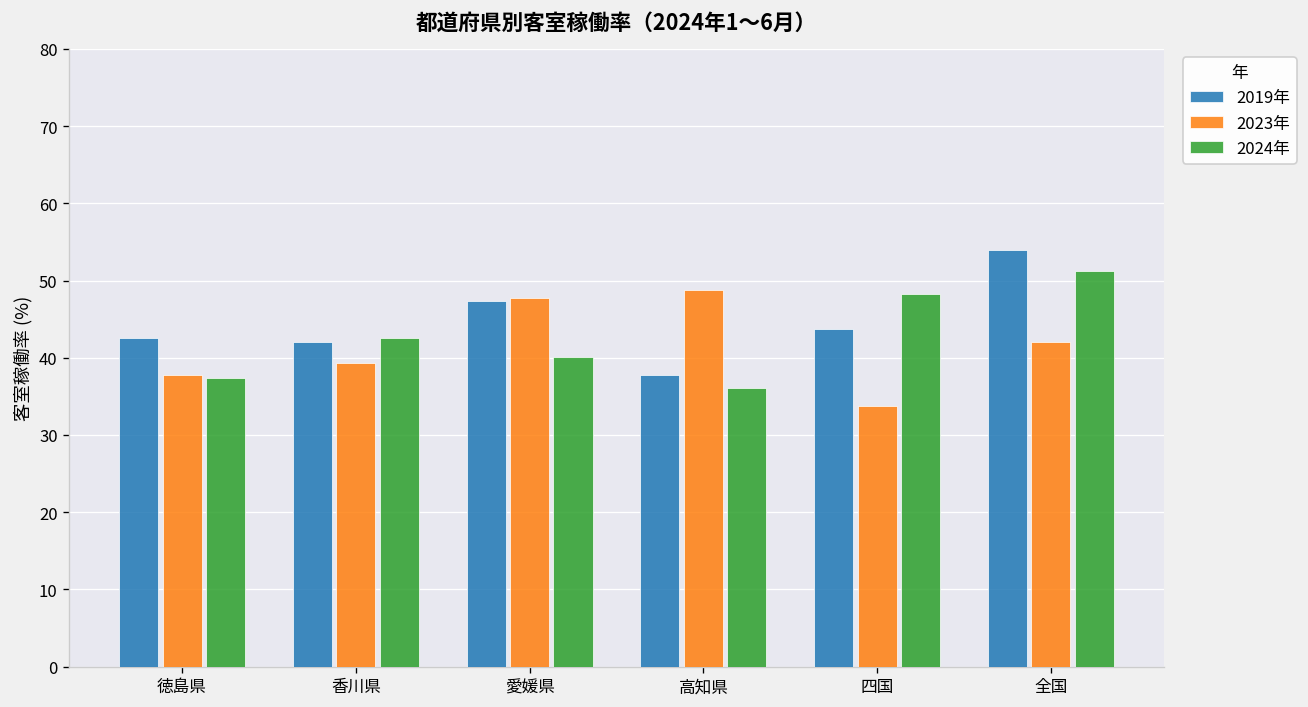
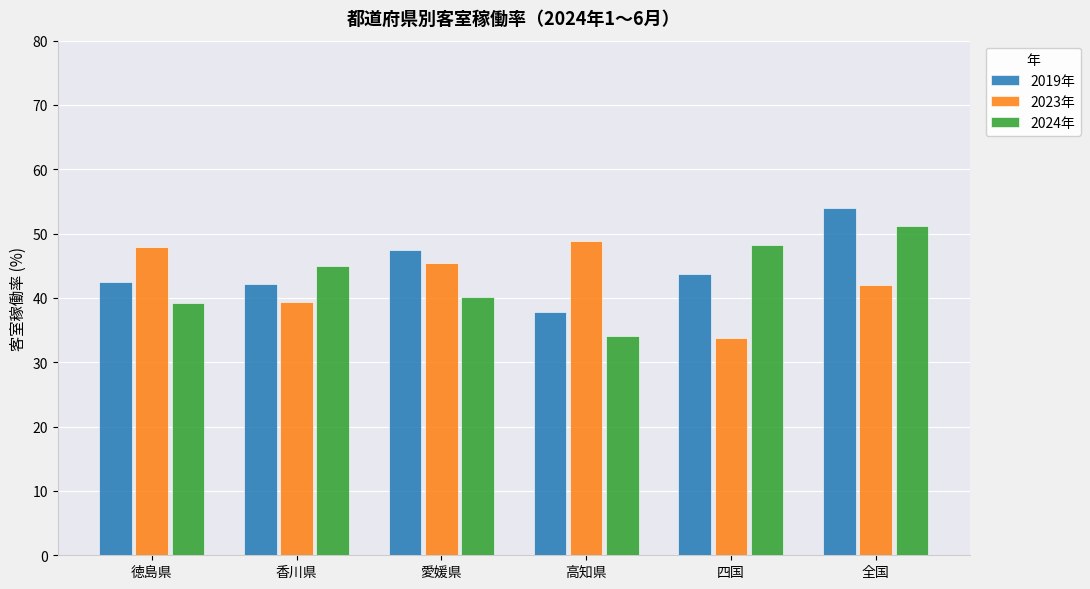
2023年, 徳島県: 38 -> 48
2024年, 徳島県: 37 -> 39
2024年, 香川県: 43 -> 45
2023年, 愛媛県: 48 -> 46
2024年, 高知県: 36 -> 34
